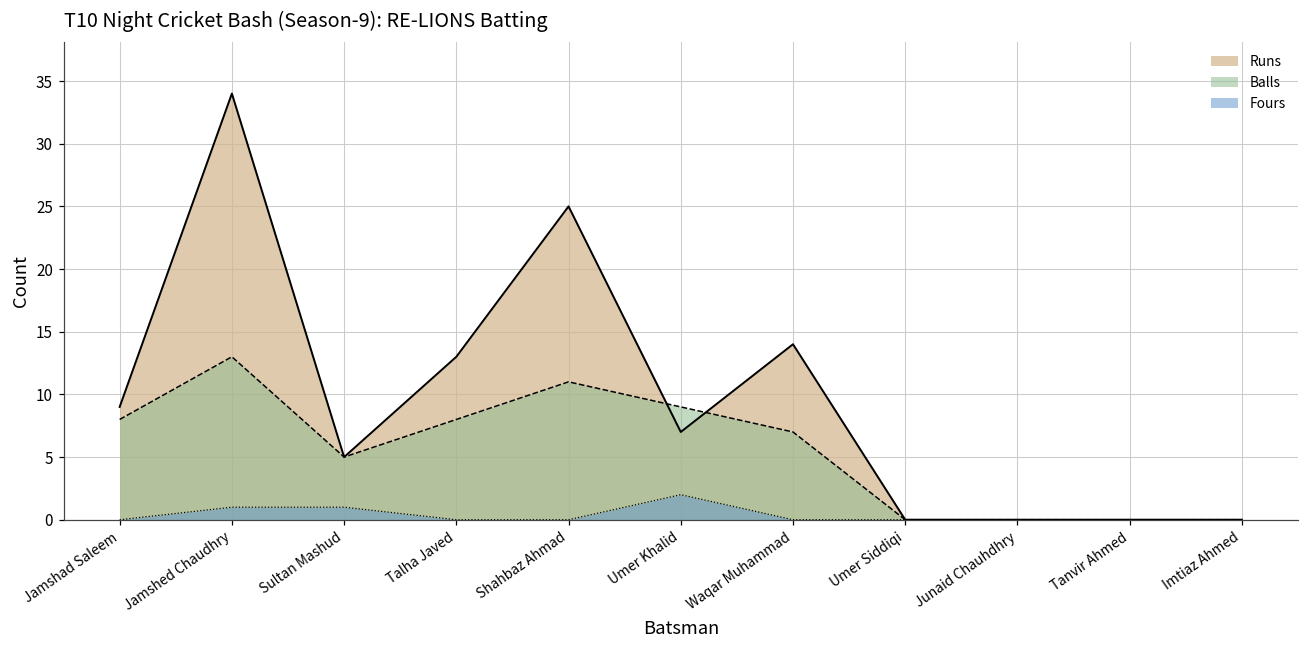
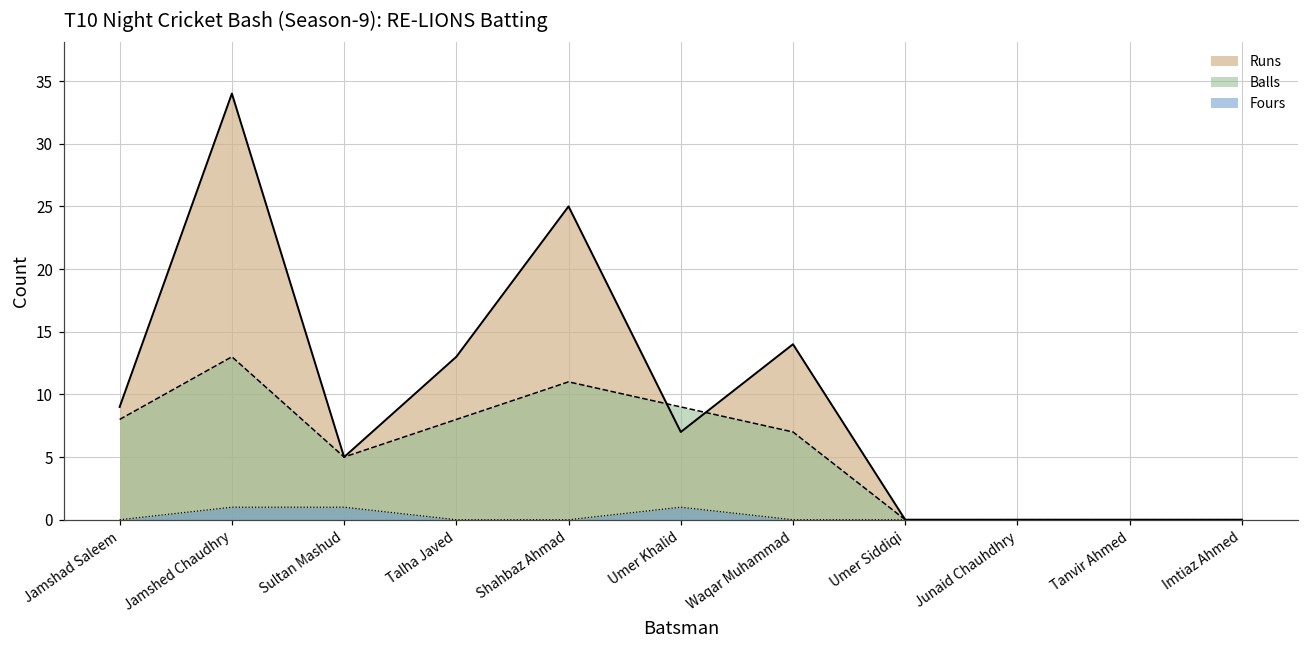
Fours, Umer Khalid: 2 -> 1
